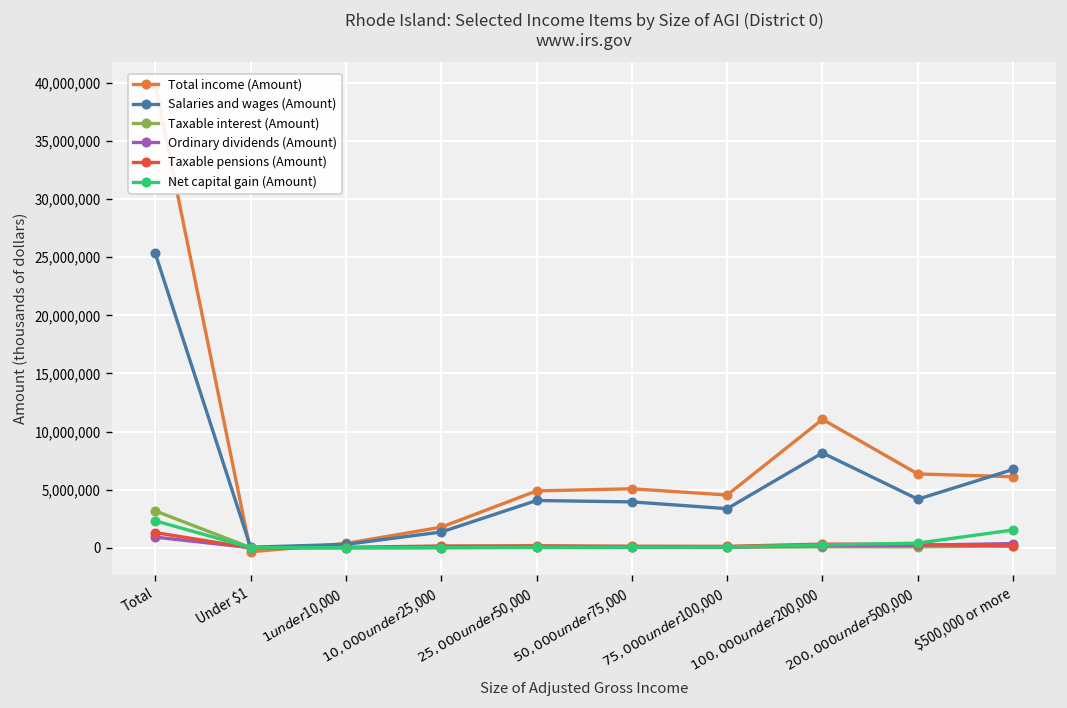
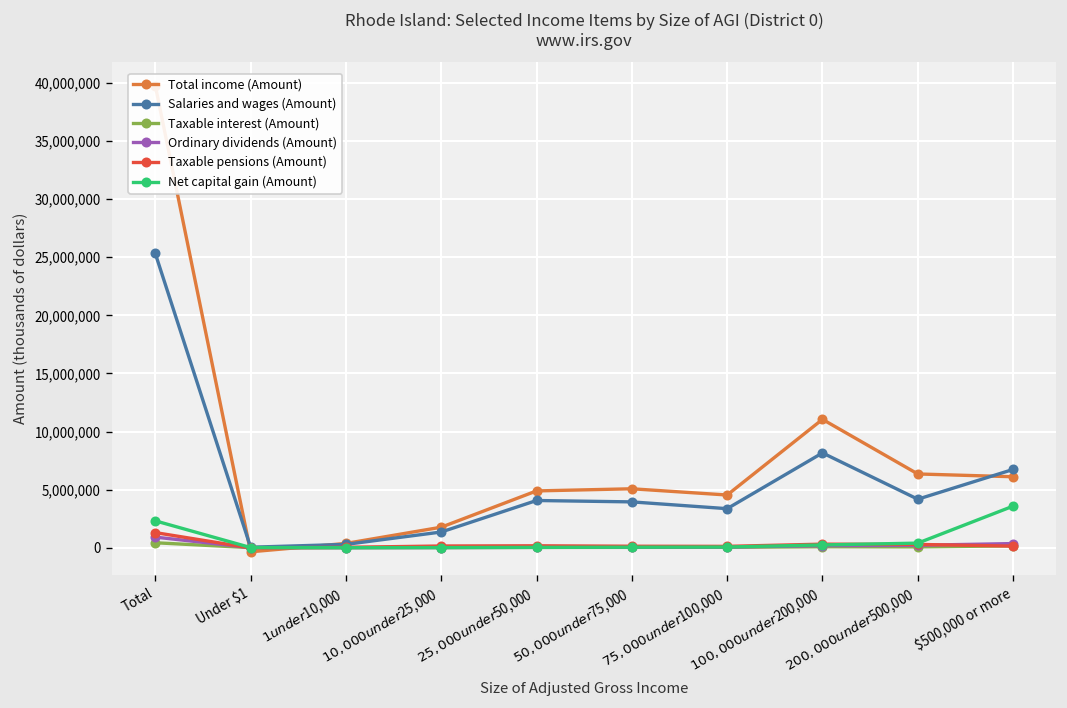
Taxable interest (Amount), Total: 3,000,000 -> 0
Net capital gain (Amount), $500,000 or more: 2,000,000 -> 4,000,000
